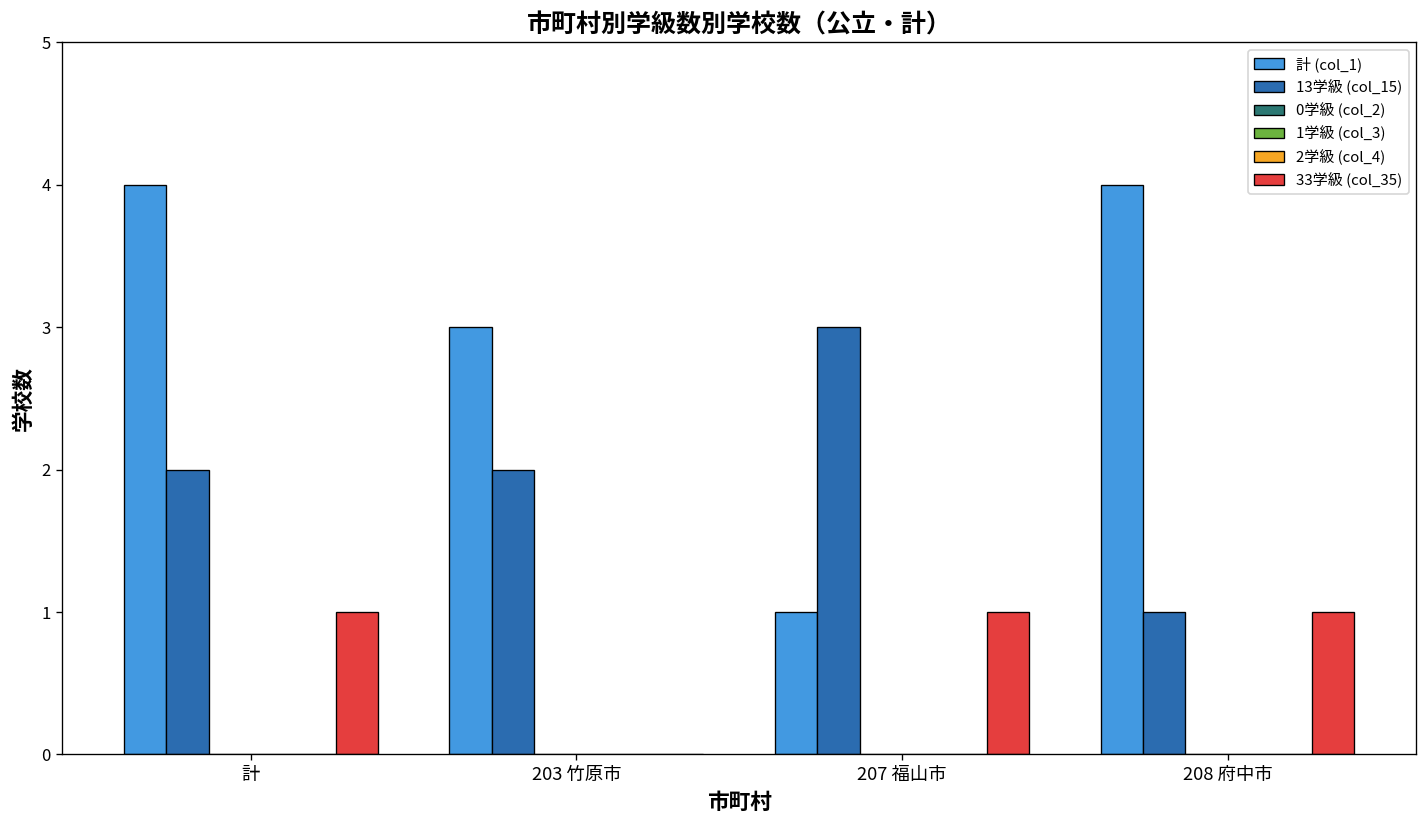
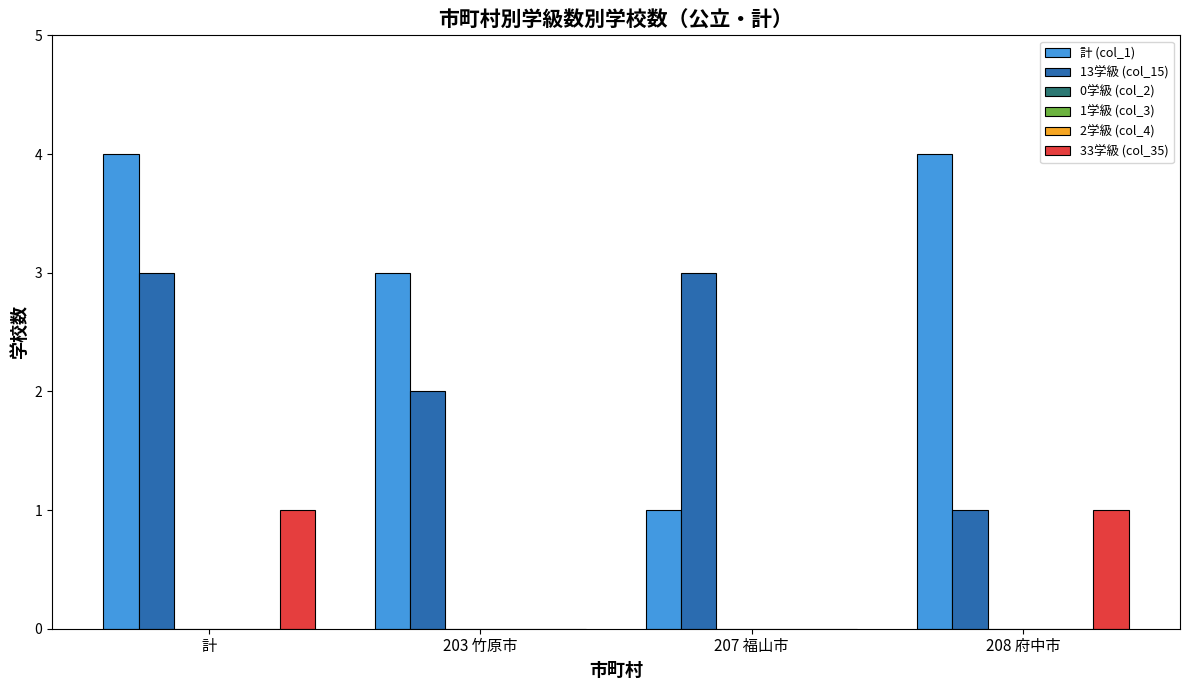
13学級 (col_15), 計: 2 -> 3
33学級 (col_35), 207 福山市: 1 -> 0
